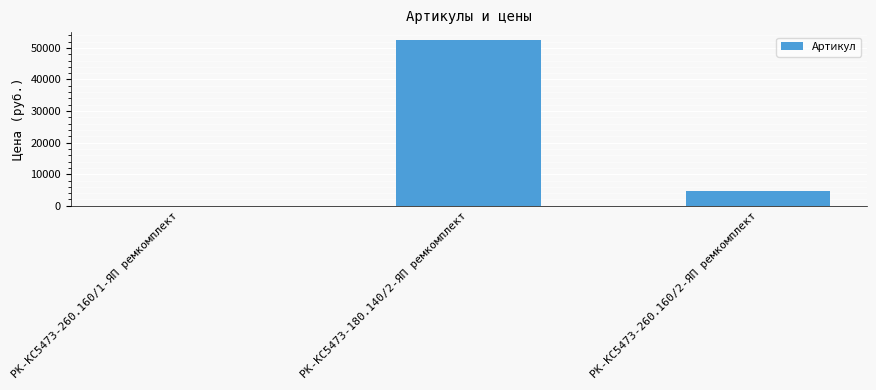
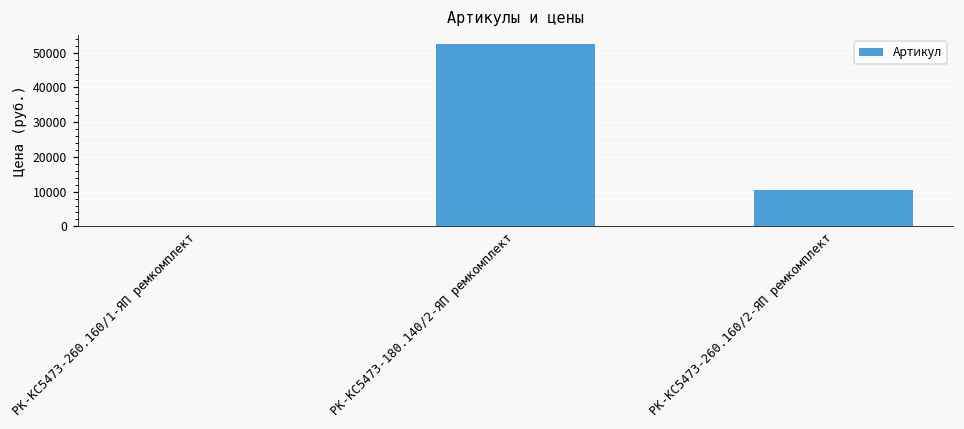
РК-КС5473-260.160/2-ЯП ремкомплект: 5000 -> 10000
